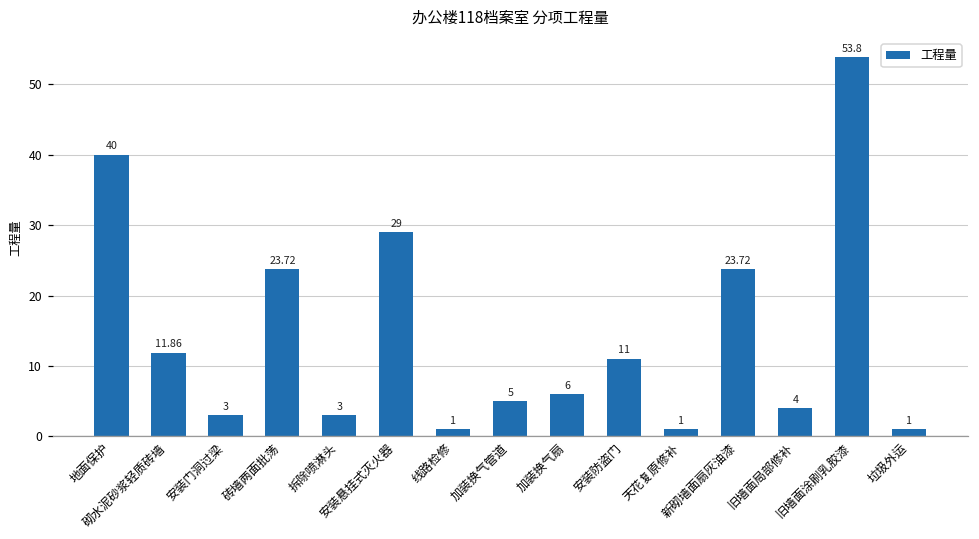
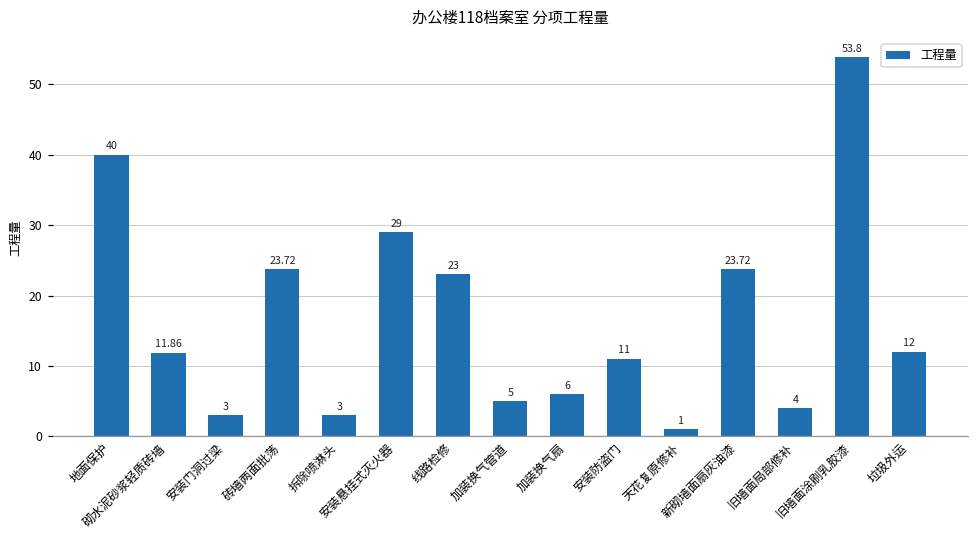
线路检修: 1 -> 23
垃圾外运: 1 -> 12
